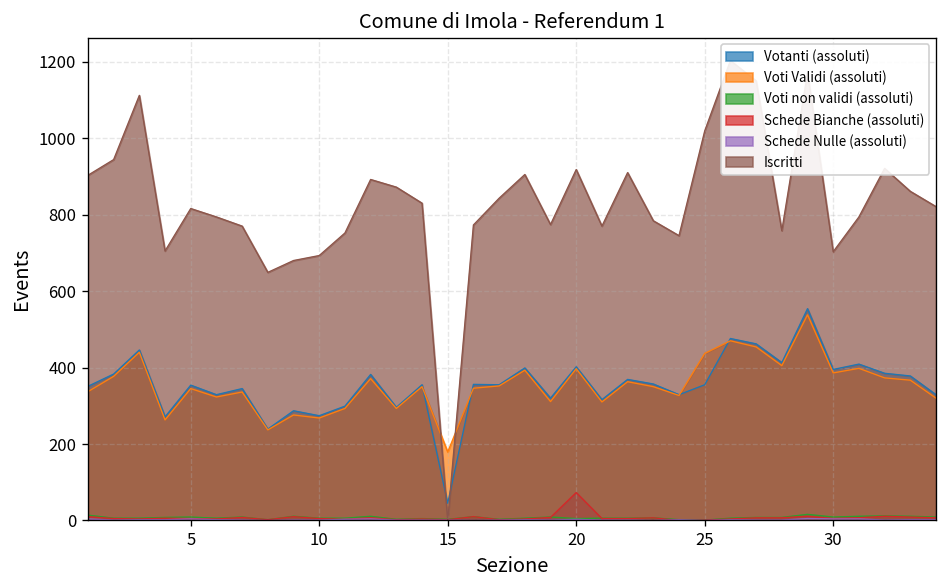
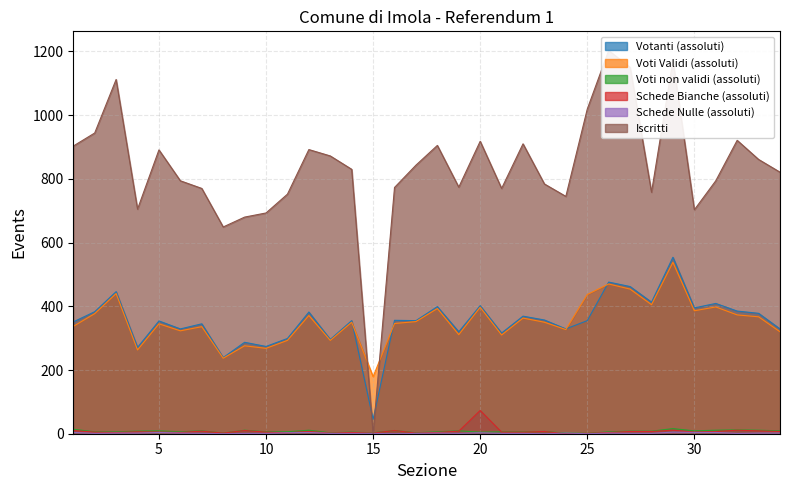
Iscritti, 5: 820 -> 890
